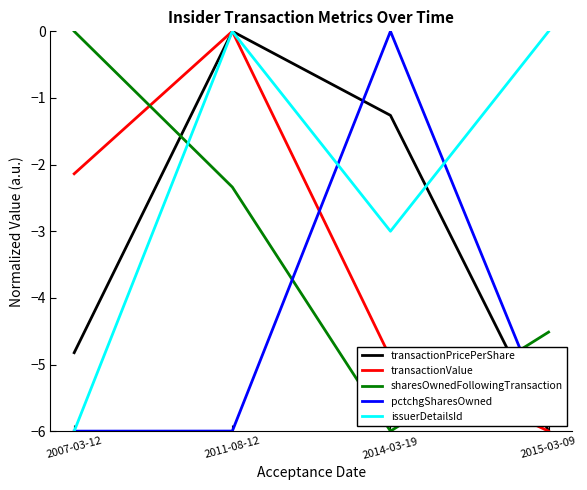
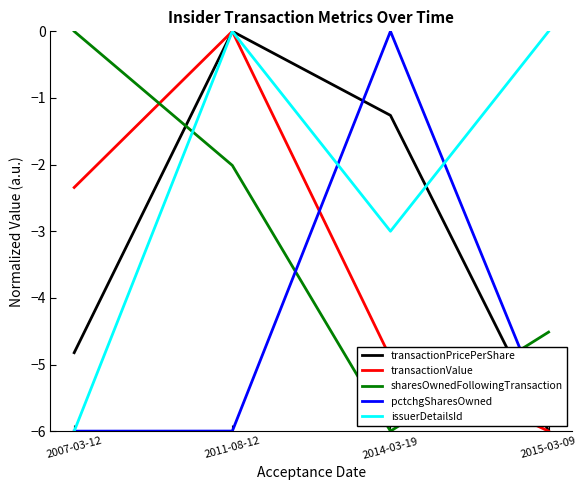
transactionValue, 2007-03-12: -2.1 -> -2.3
sharesOwnedFollowingTransaction, 2011-08-12: -2.3 -> -2.0
